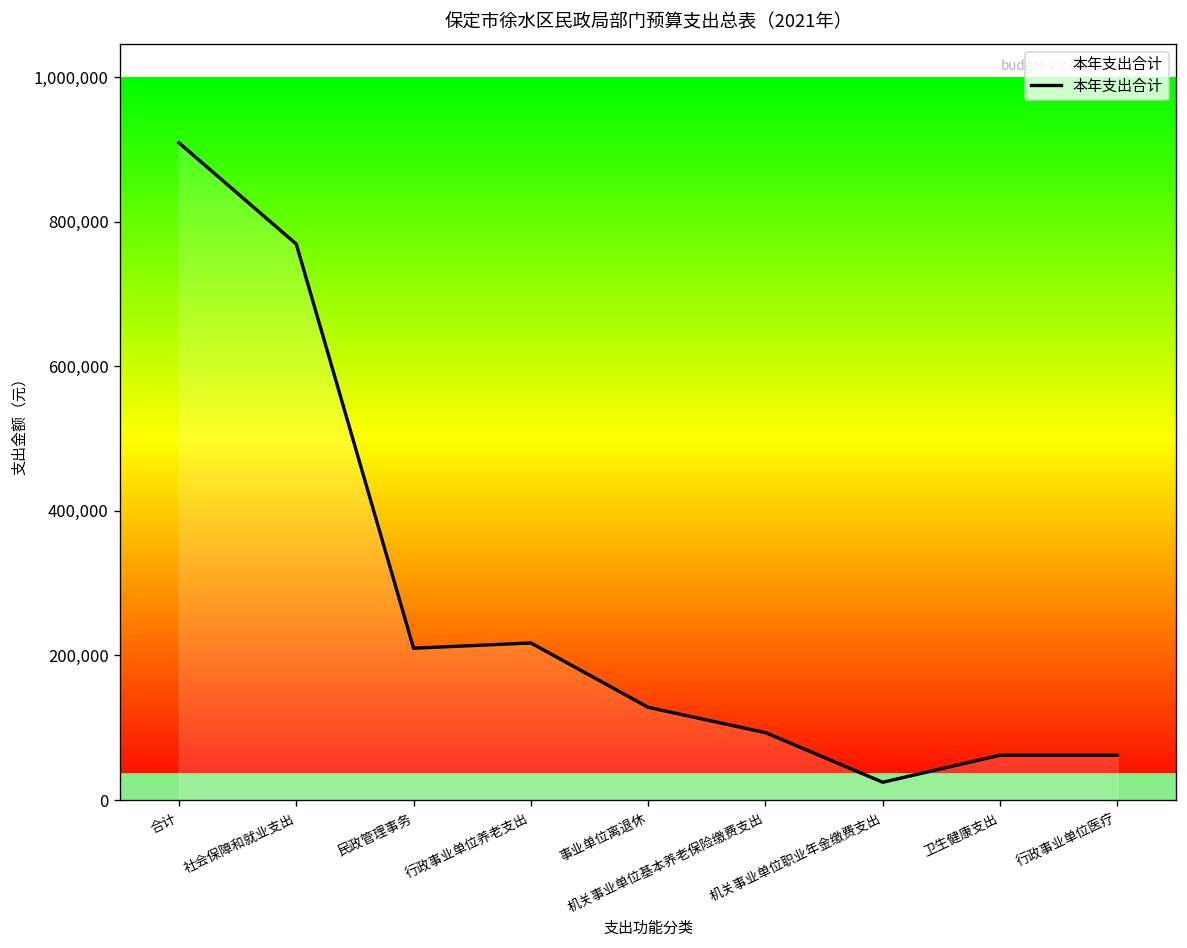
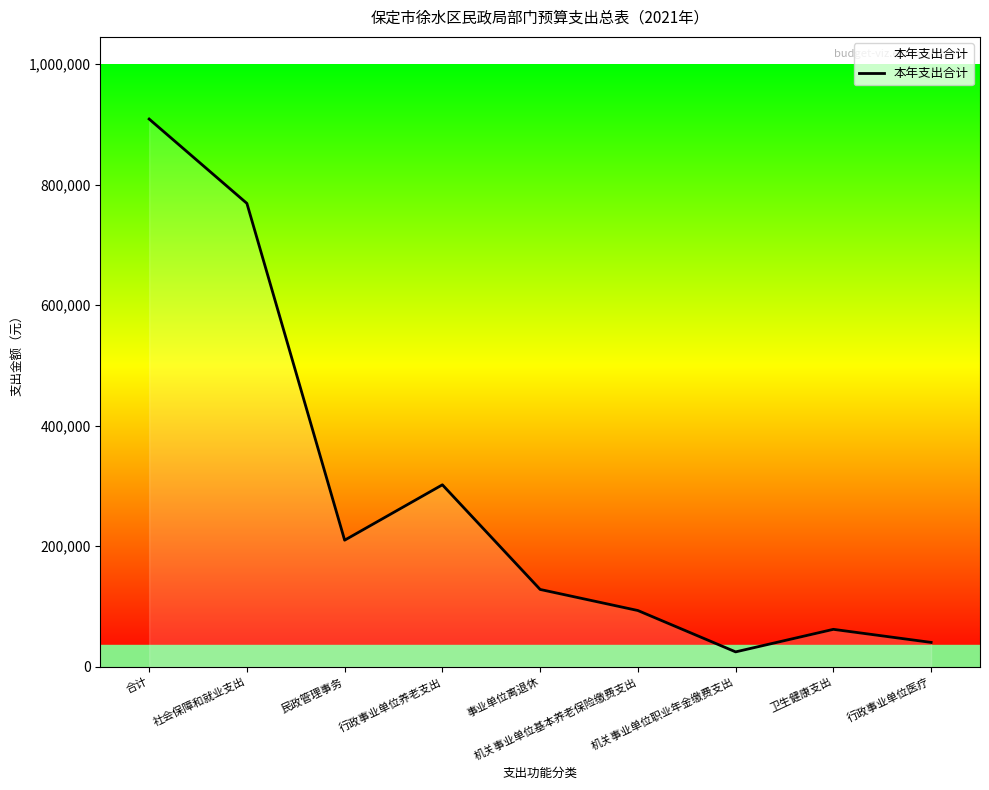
行政事业单位养老支出: 220,000 -> 300,000
行政事业单位医疗: 60,000 -> 40,000
